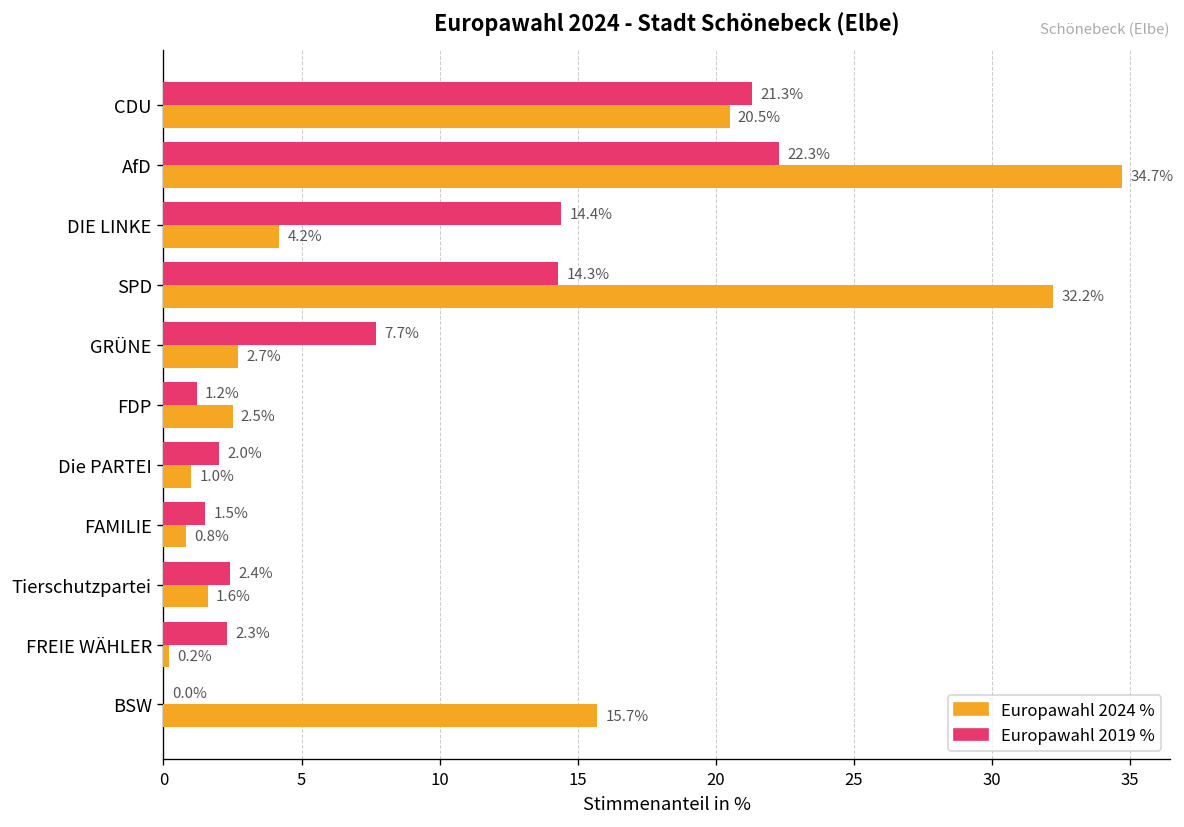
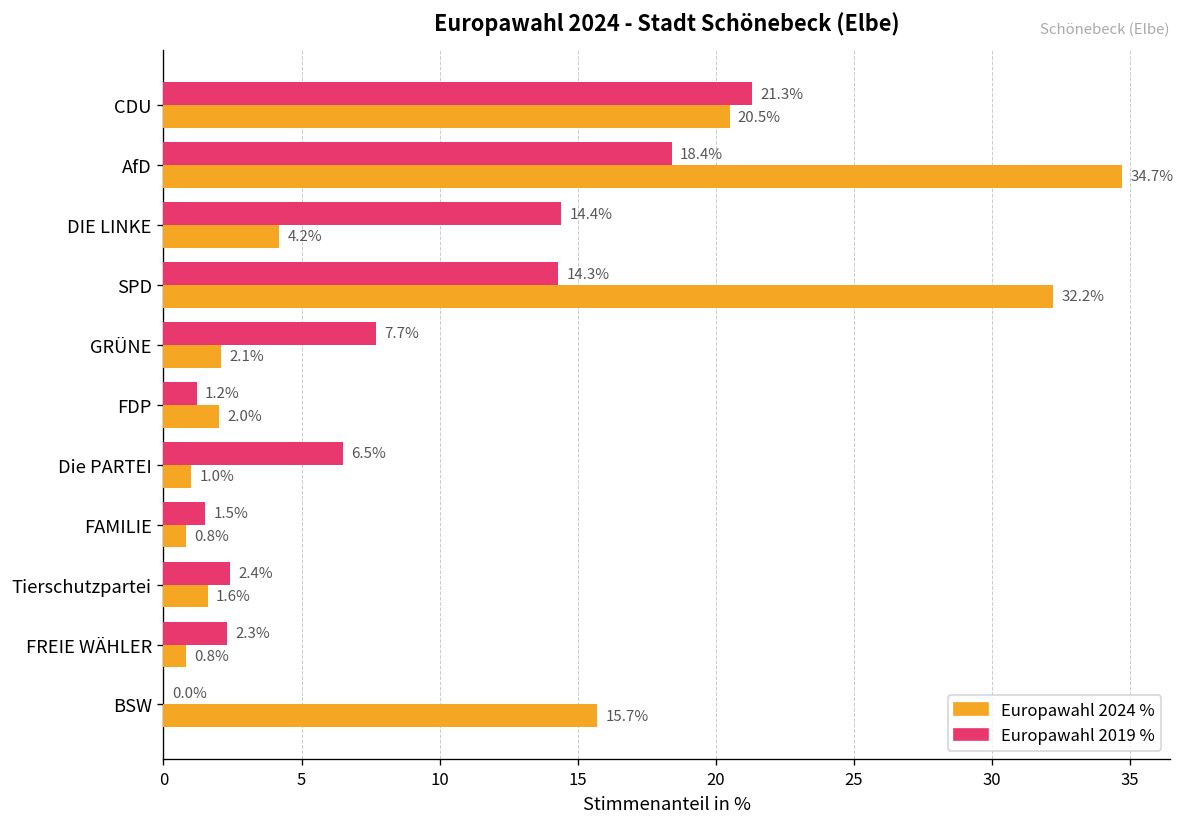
Europawahl 2019 %, AfD: 22.3% -> 18.4%
Europawahl 2024 %, GRÜNE: 2.7% -> 2.1%
Europawahl 2024 %, FDP: 2.5% -> 2.0%
Europawahl 2019 %, Die PARTEI: 2.0% -> 6.5%
Europawahl 2024 %, FREIE WÄHLER: 0.2% -> 0.8%
